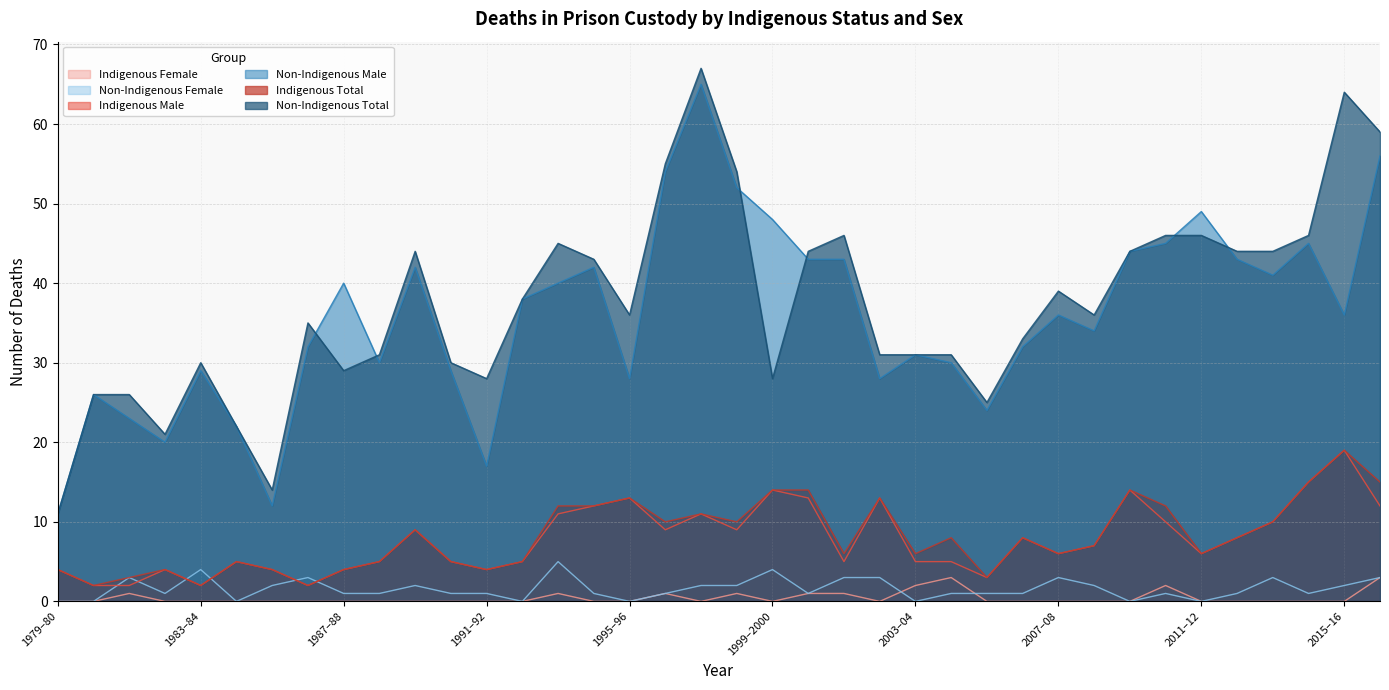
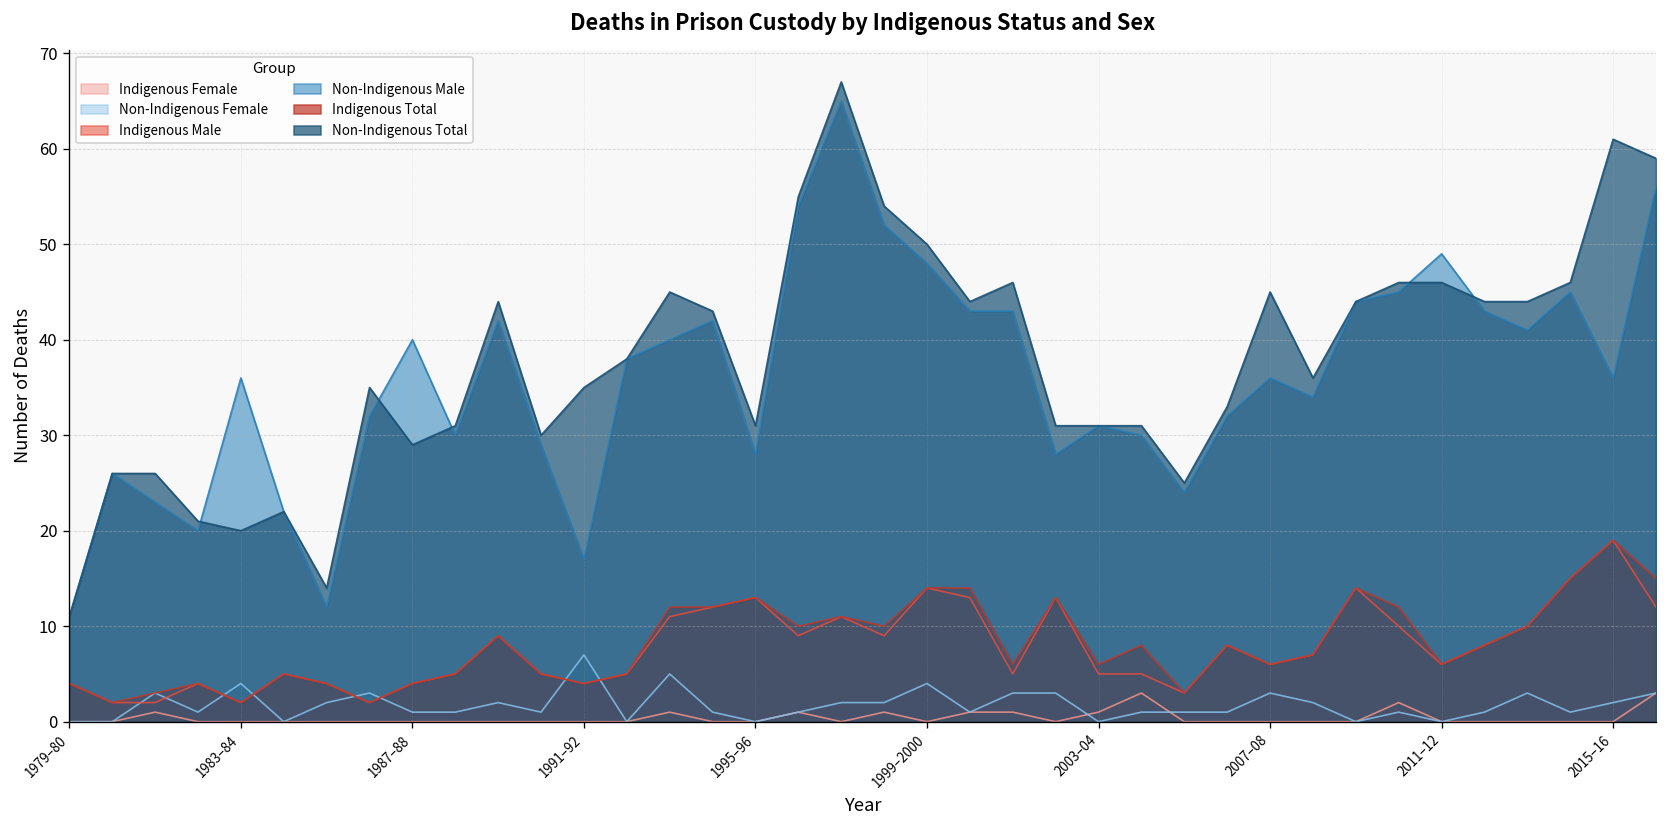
Non-Indigenous Male, 1983–84: 29 -> 36
Non-Indigenous Total, 1983–84: 30 -> 20
Non-Indigenous Female, 1991–92: 1 -> 7
Non-Indigenous Total, 1991–92: 28 -> 35
Non-Indigenous Total, 1995–96: 36 -> 31
Non-Indigenous Total, 1999–2000: 28 -> 50
Indigenous Female, 2003–04: 2 -> 1
Non-Indigenous Total, 2007–08: 39 -> 45
Non-Indigenous Total, 2015–16: 64 -> 61
